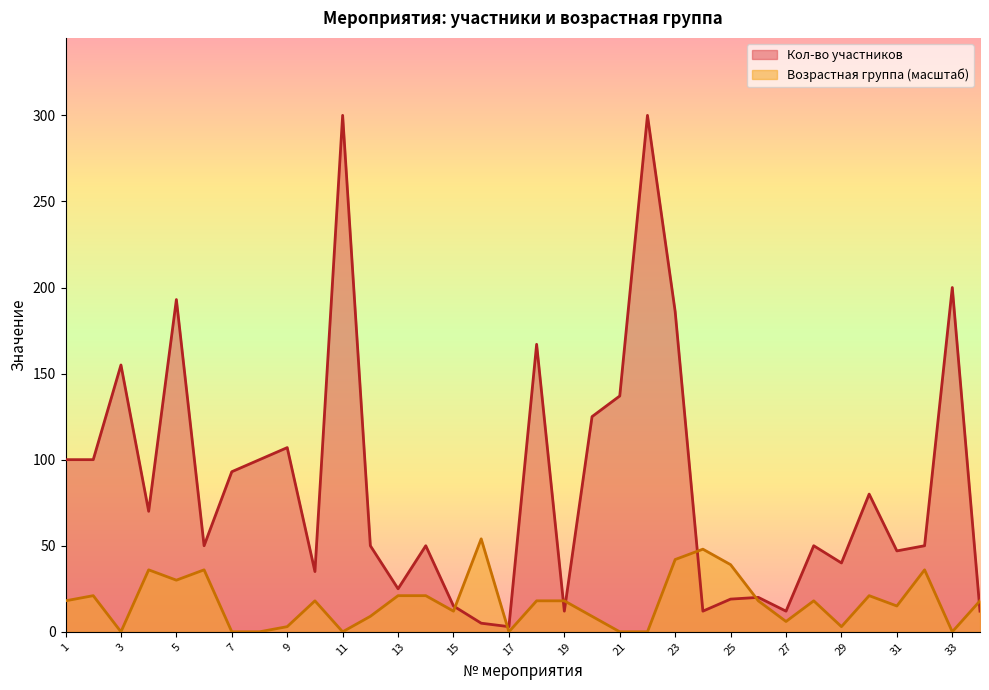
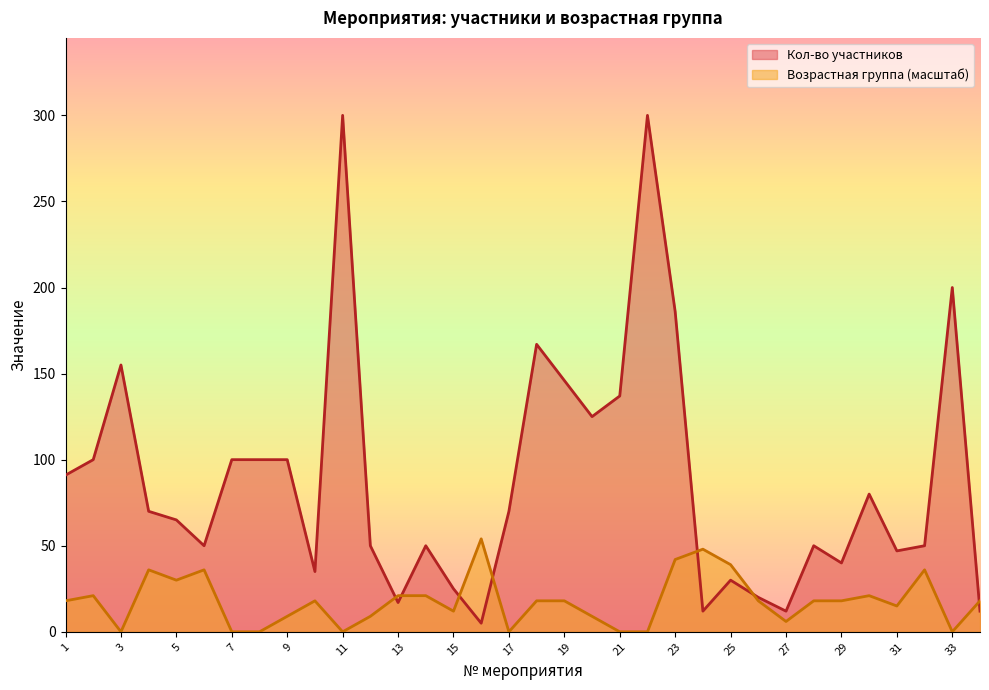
Кол-во участников, 1: 100 -> 91
Кол-во участников, 5: 193 -> 65
Кол-во участников, 7: 93 -> 100
Кол-во участников, 9: 107 -> 100
Возрастная группа (масштаб), 9: 3 -> 9
Кол-во участников, 13: 25 -> 17
Кол-во участников, 15: 15 -> 25
Кол-во участников, 17: 3 -> 70
Кол-во участников, 19: 12 -> 146
Кол-во участников, 25: 19 -> 30
Возрастная группа (масштаб), 29: 3 -> 18
